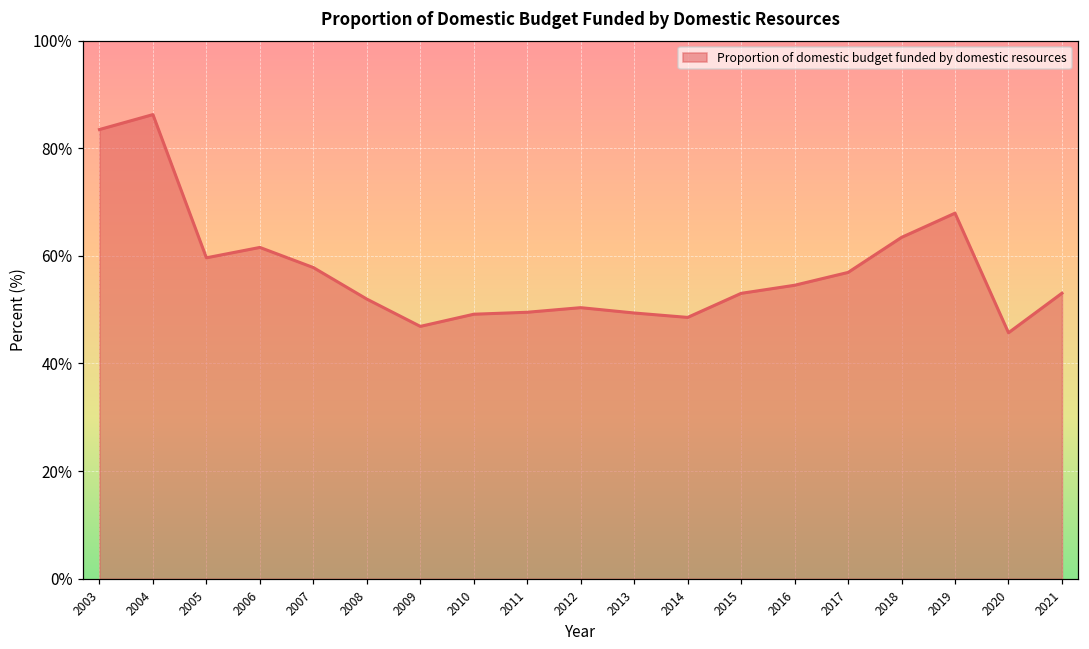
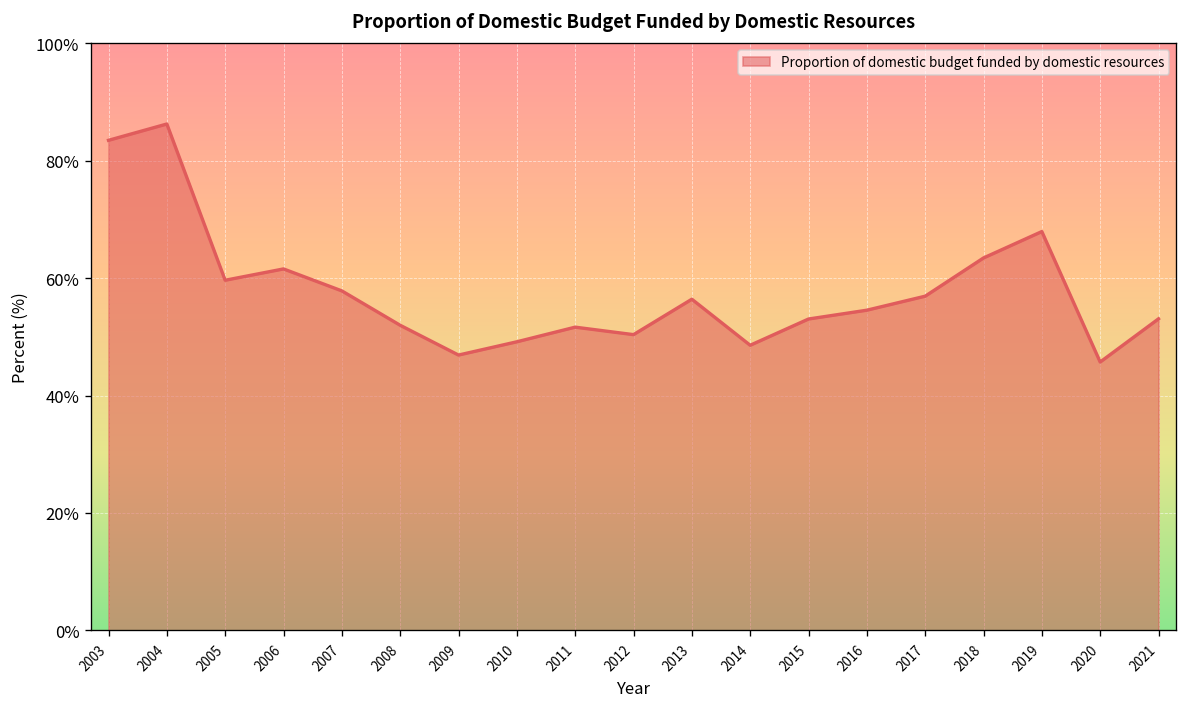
2011: 50% -> 52%
2013: 49% -> 56%
